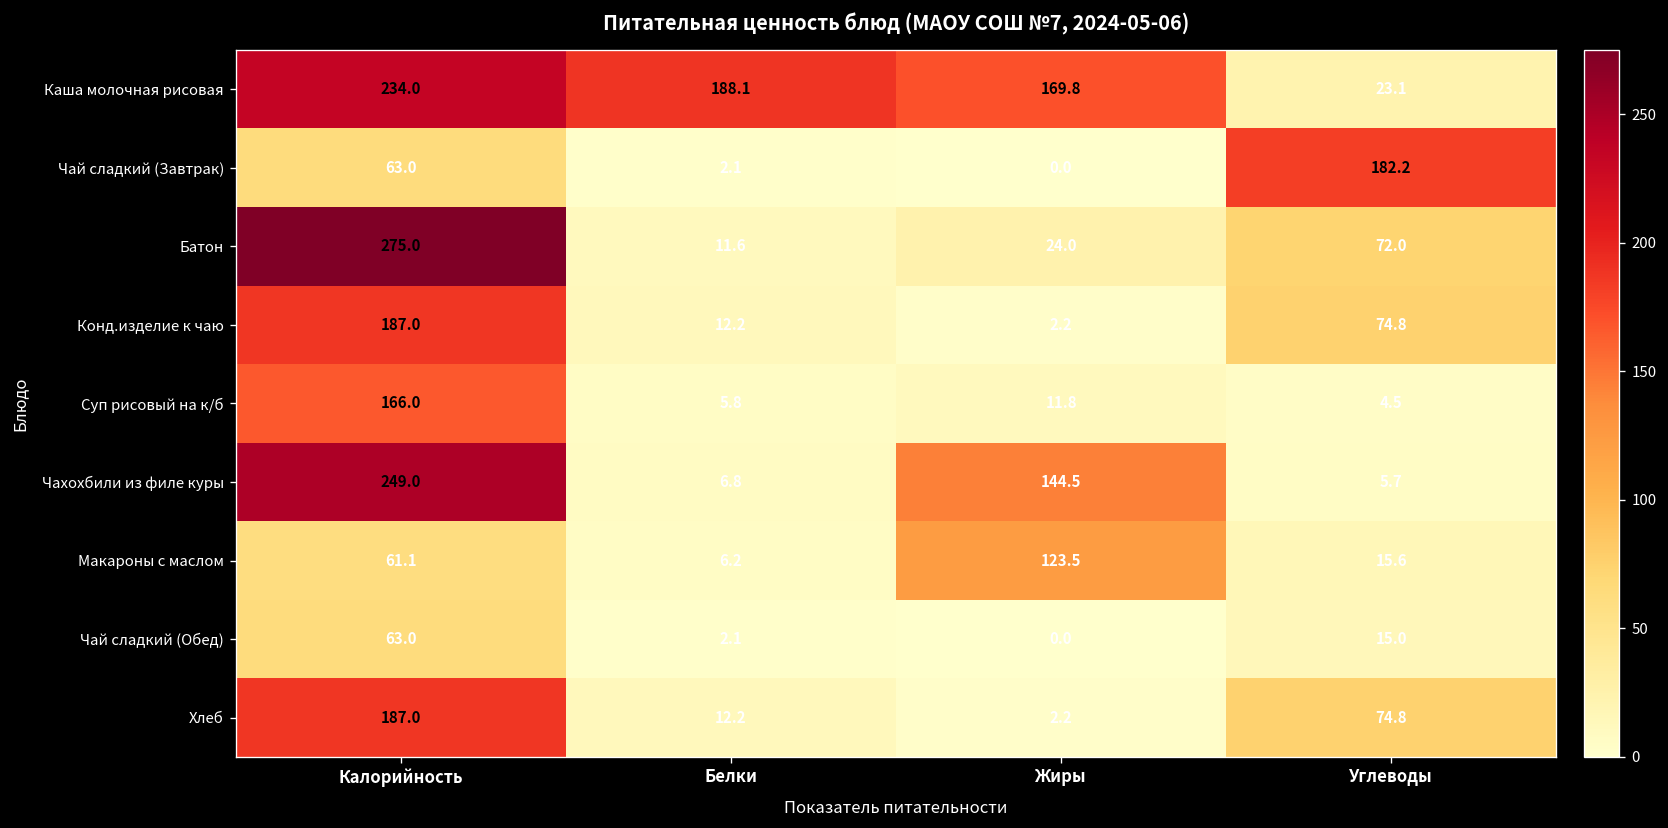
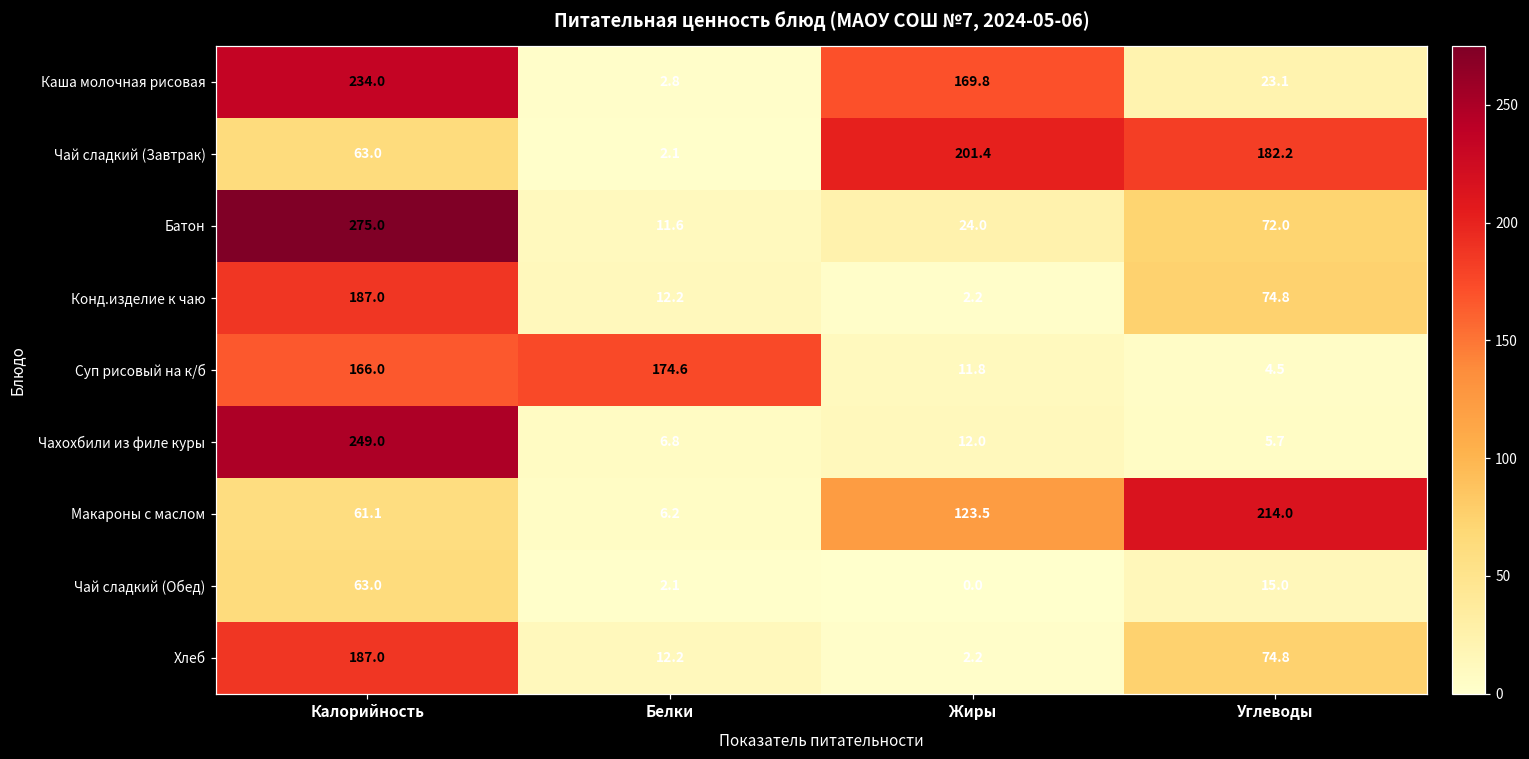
Каша молочная рисовая, Белки: 188.1 -> 2.8
Чай сладкий (Завтрак), Жиры: 0.0 -> 201.4
Суп рисовый на к/б, Белки: 5.8 -> 174.6
Чахохбили из филе куры, Жиры: 144.5 -> 12.0
Макароны с маслом, Углеводы: 15.6 -> 214.0
